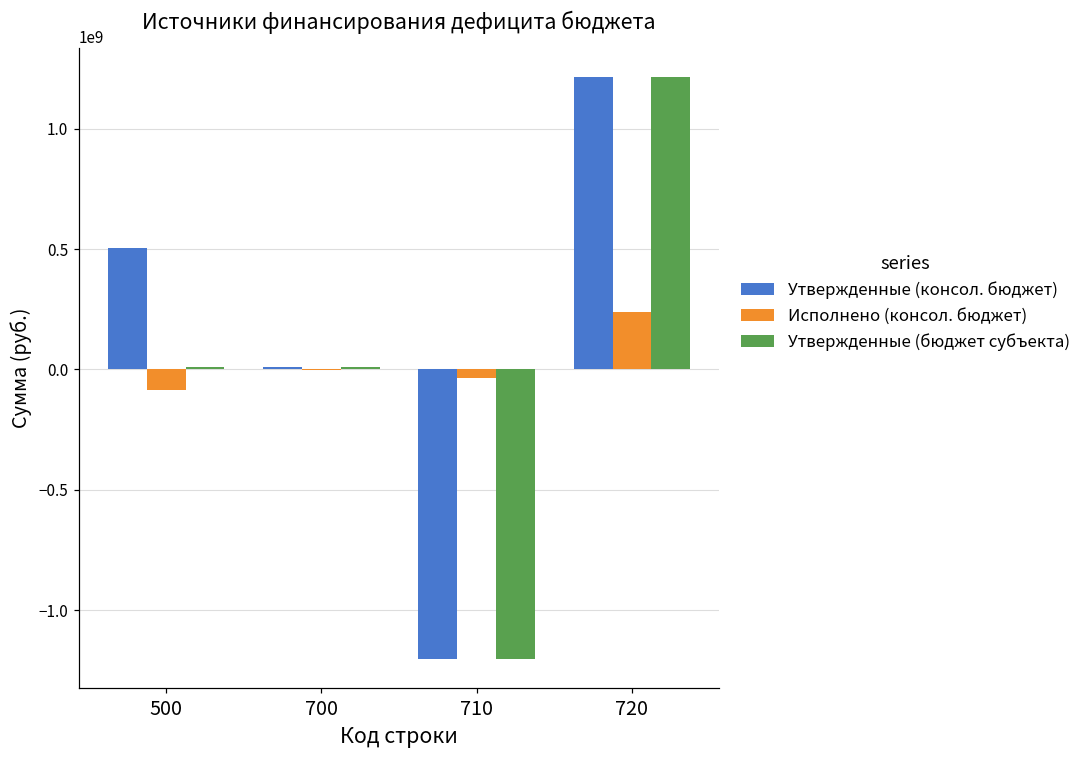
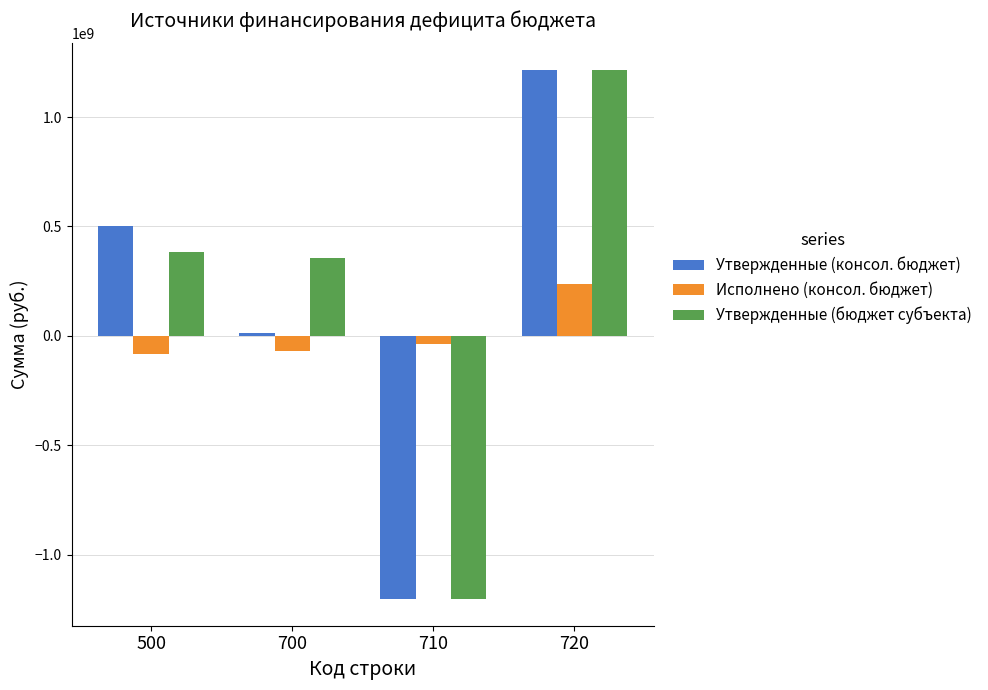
Утвержденные (бюджет субъекта), 500: 10000000 -> 380000000
Исполнено (консол. бюджет), 700: 0 -> -70000000
Утвержденные (бюджет субъекта), 700: 10000000 -> 360000000
